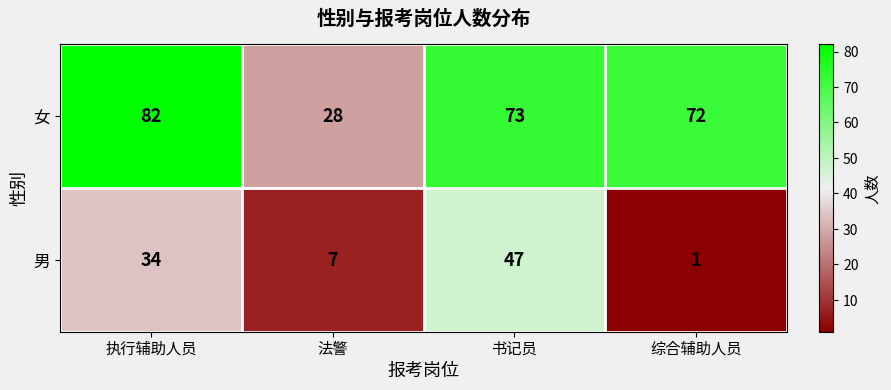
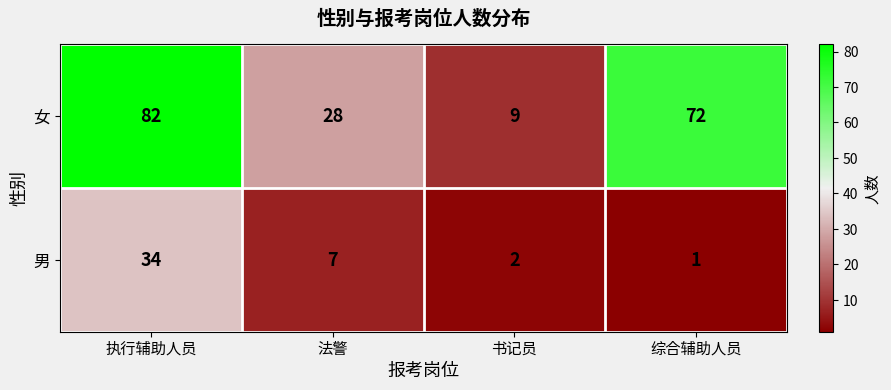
女, 书记员: 73 -> 9
男, 书记员: 47 -> 2
